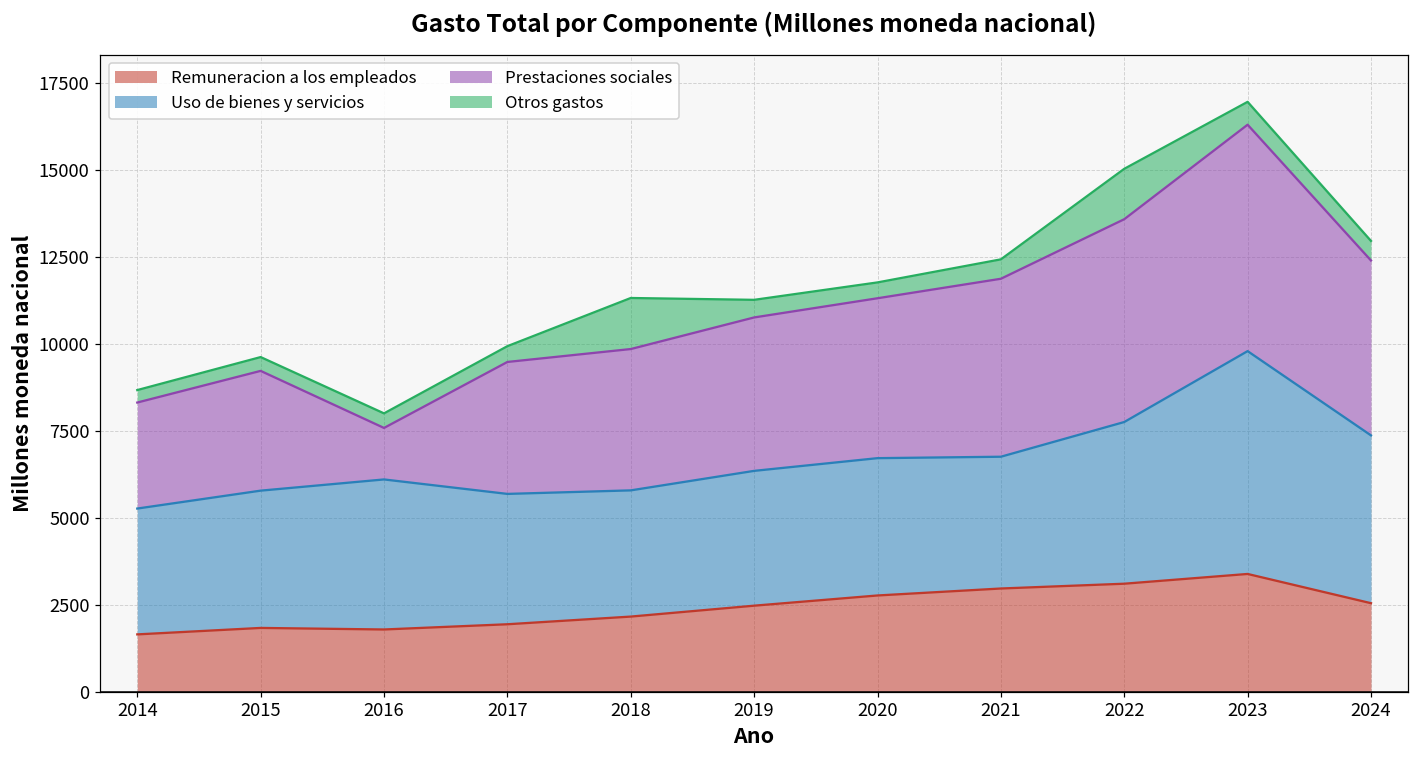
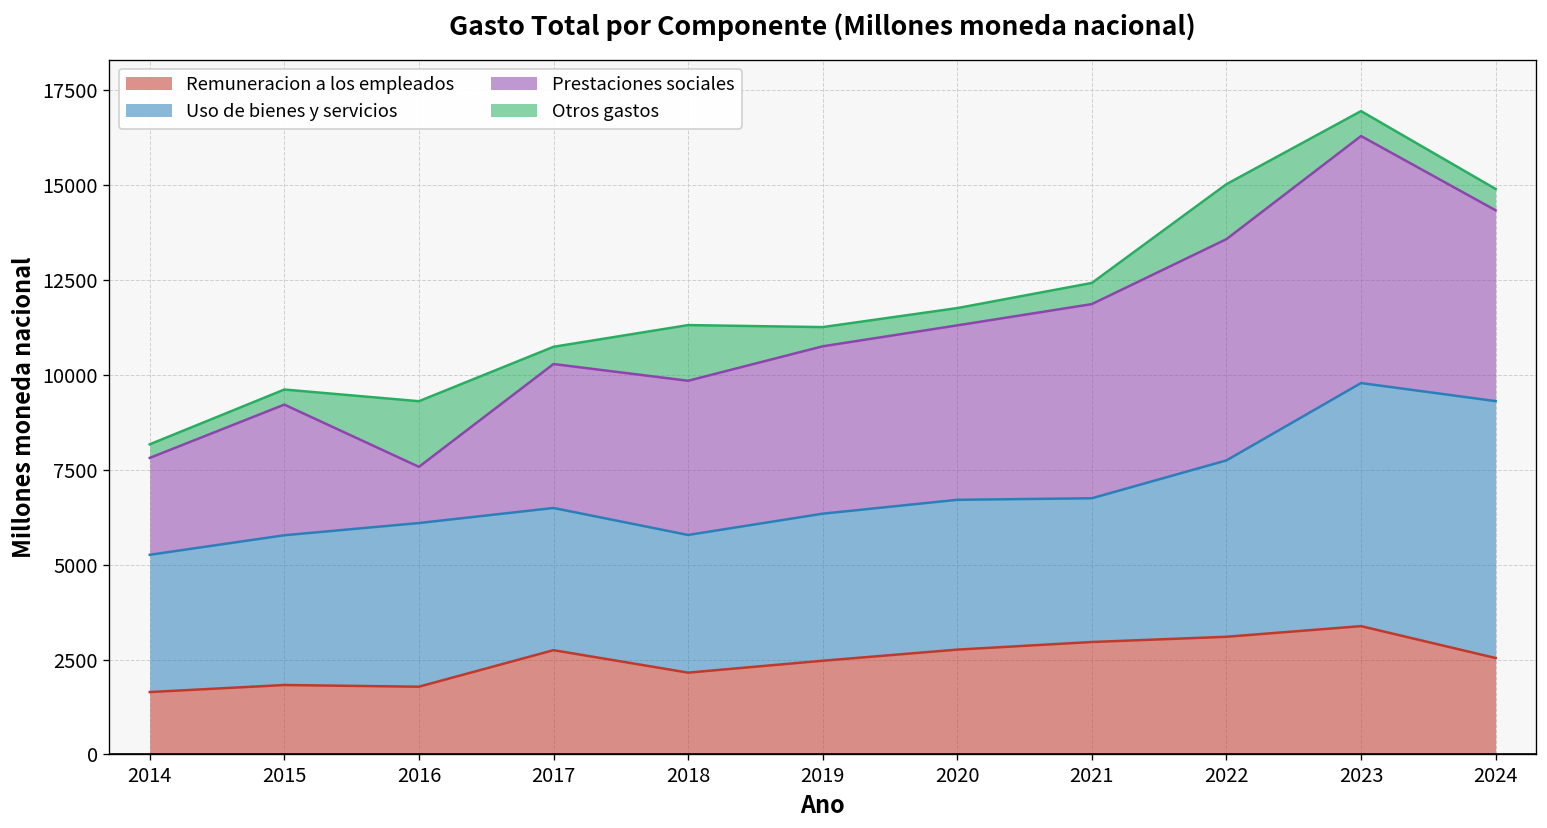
Prestaciones sociales, 2014: 3000 -> 2600
Otros gastos, 2016: 400 -> 1700
Remuneracion a los empleados, 2017: 1900 -> 2700
Uso de bienes y servicios, 2024: 4800 -> 6800
